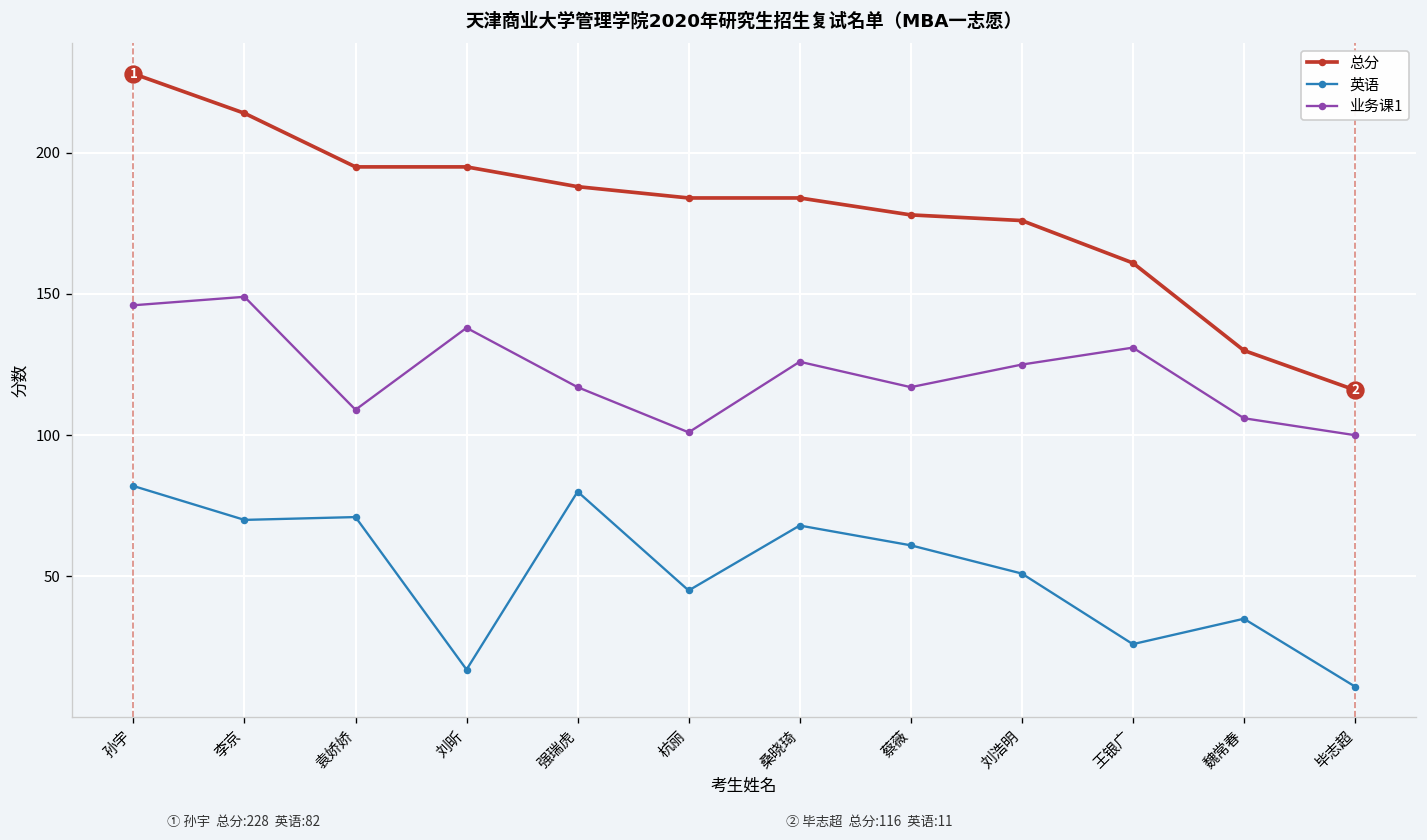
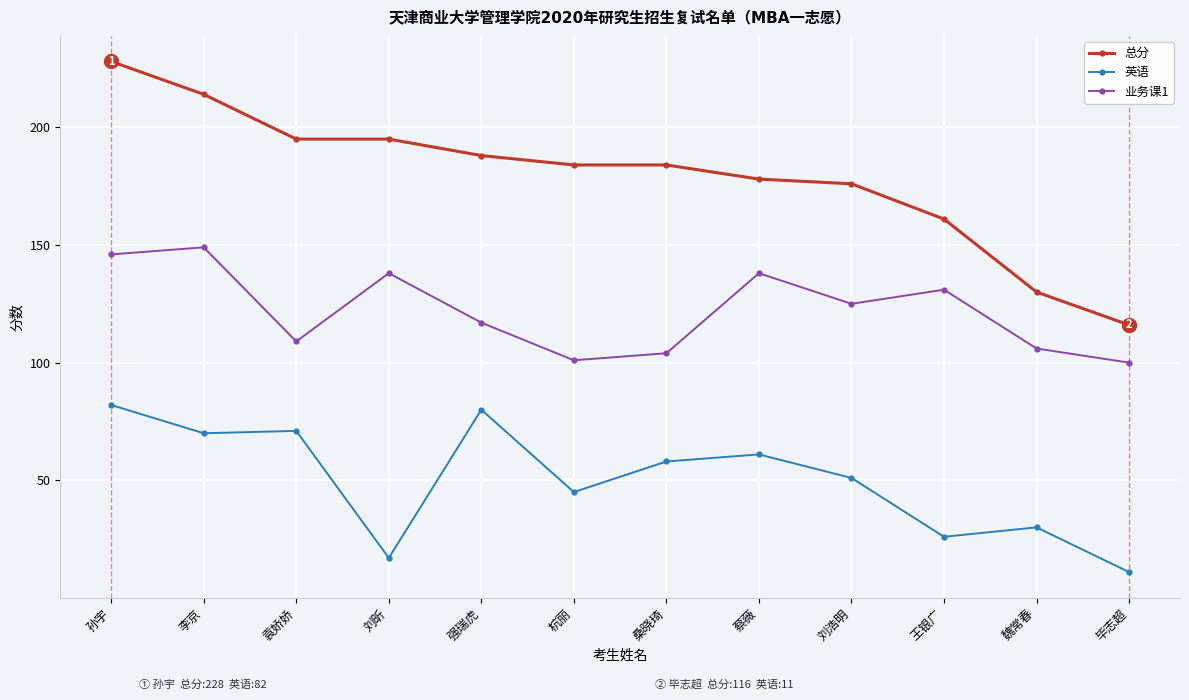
英语, 桑晓琦: 68 -> 58
业务课1, 桑晓琦: 126 -> 104
业务课1, 蔡薇: 117 -> 138
英语, 魏常春: 35 -> 30
